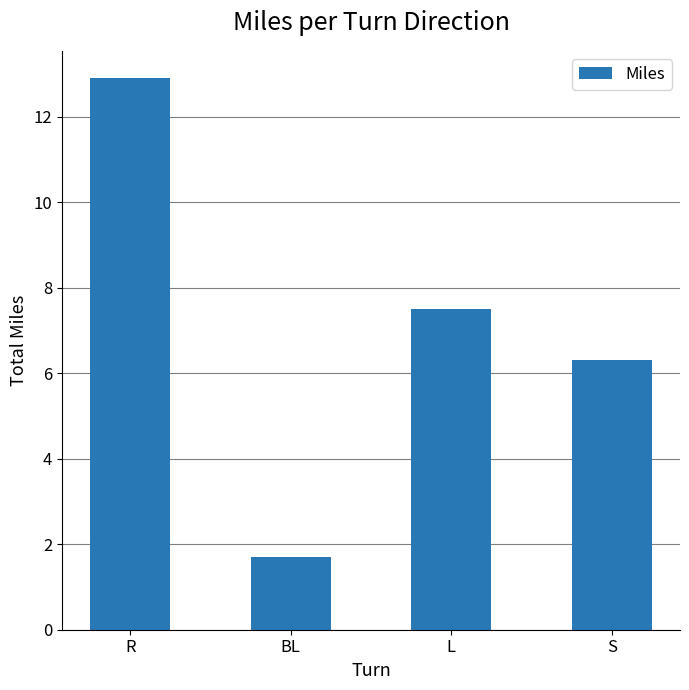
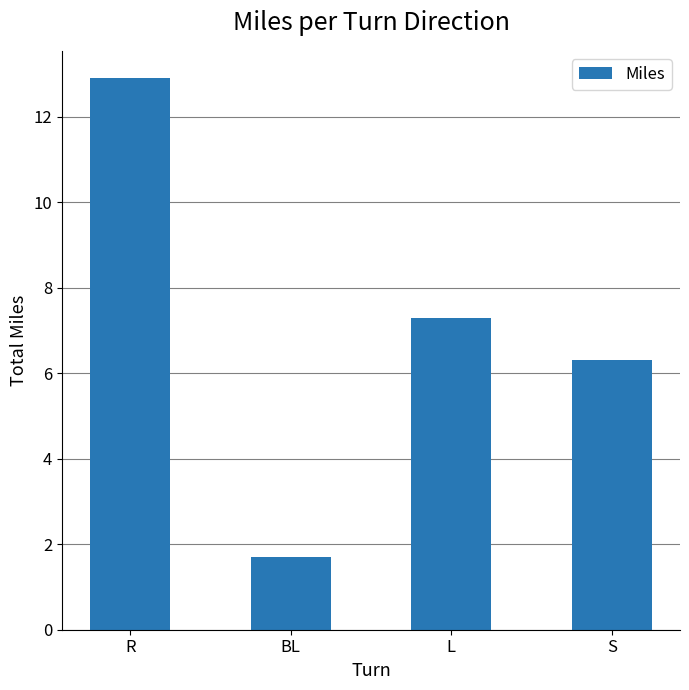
L: 7.5 -> 7.3
